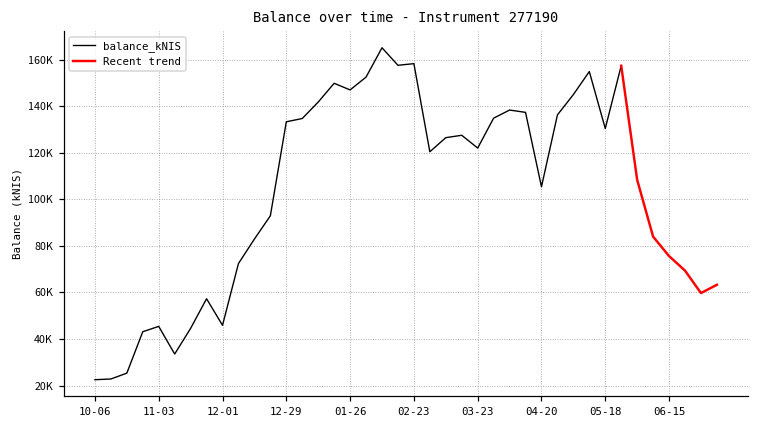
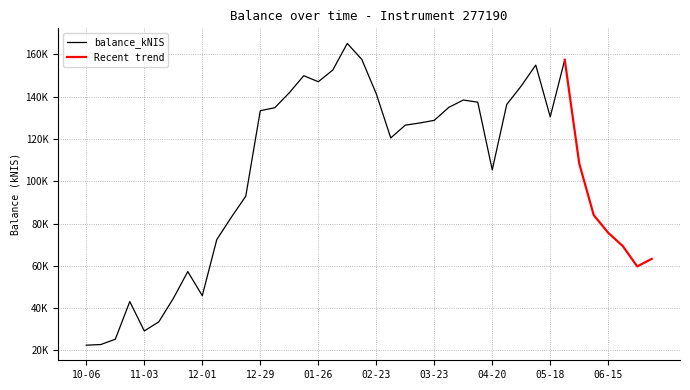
balance_kNIS, 11-03: 45000 -> 29000
balance_kNIS, 02-23: 158000 -> 141000
balance_kNIS, 03-23: 122000 -> 129000
